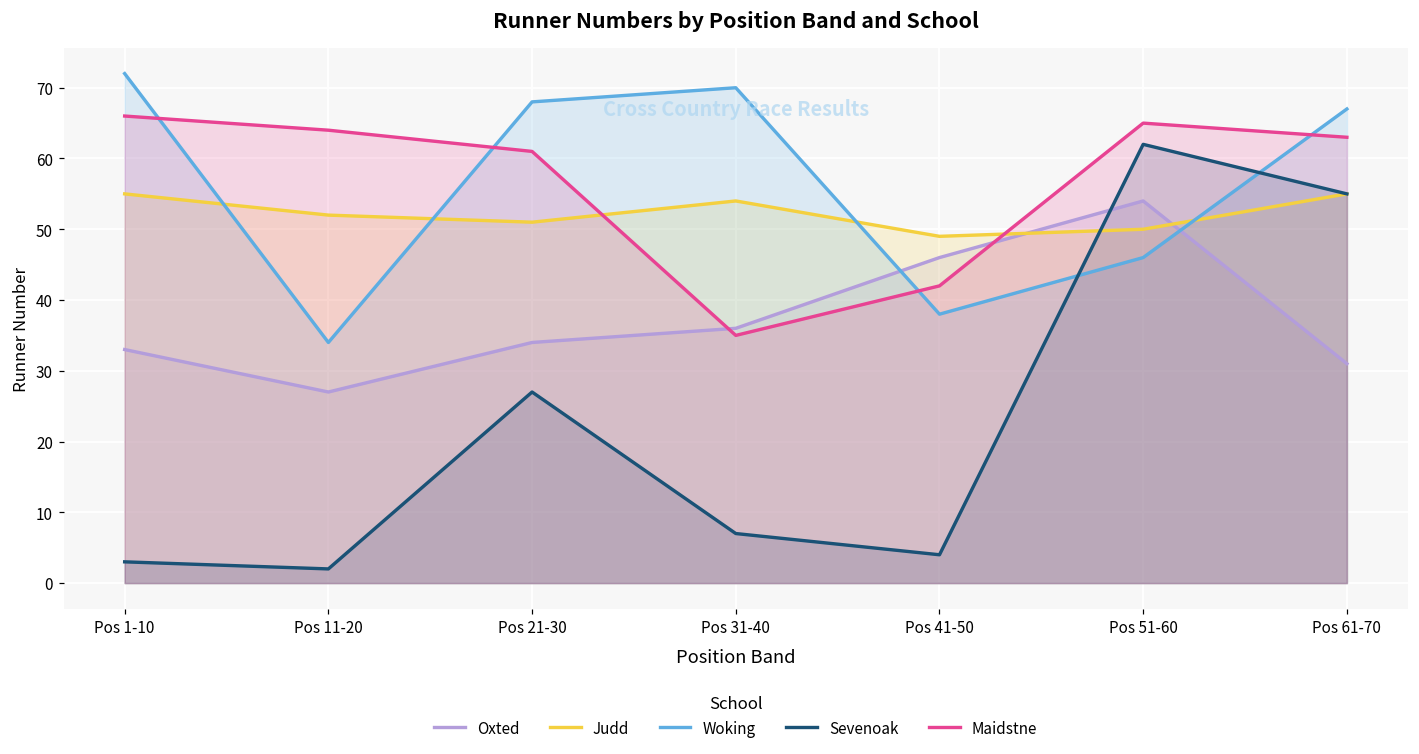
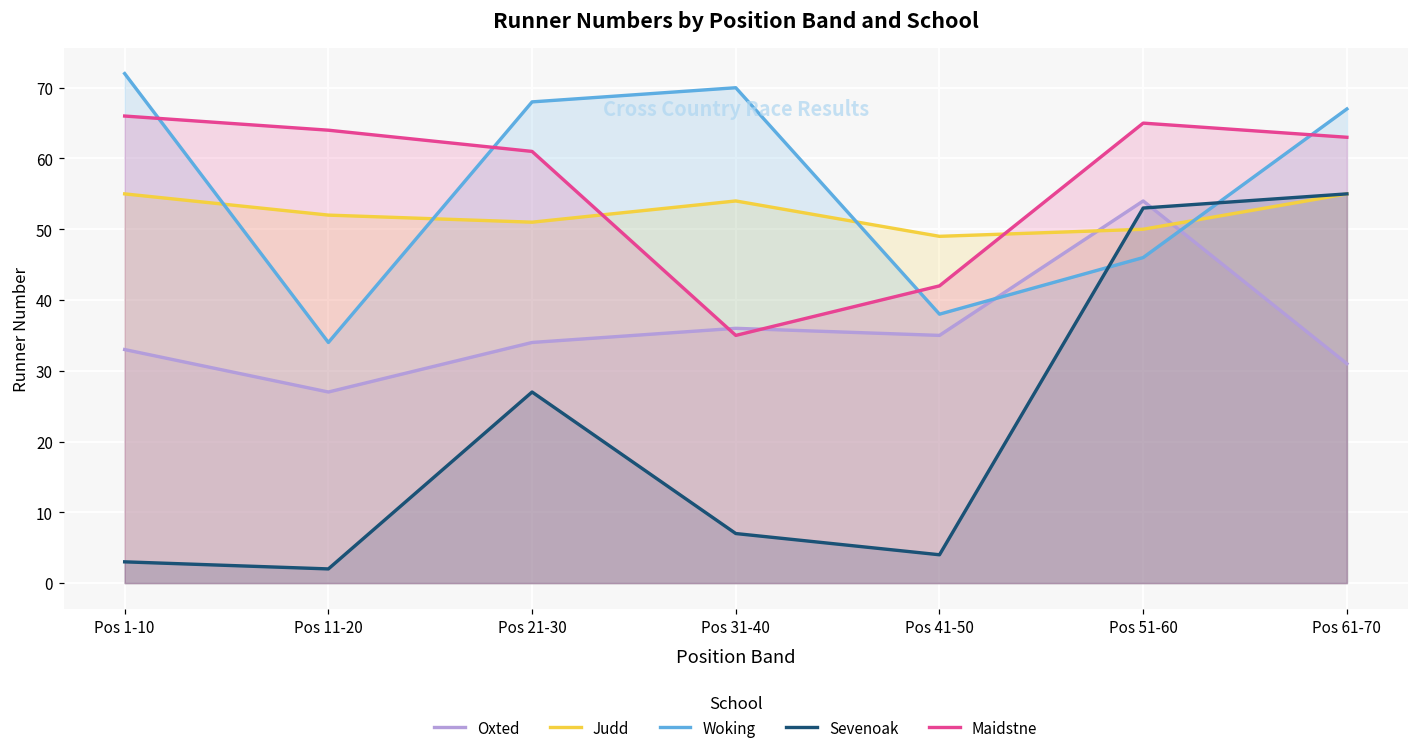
Oxted, Pos 41-50: 46 -> 35
Sevenoak, Pos 51-60: 62 -> 53
